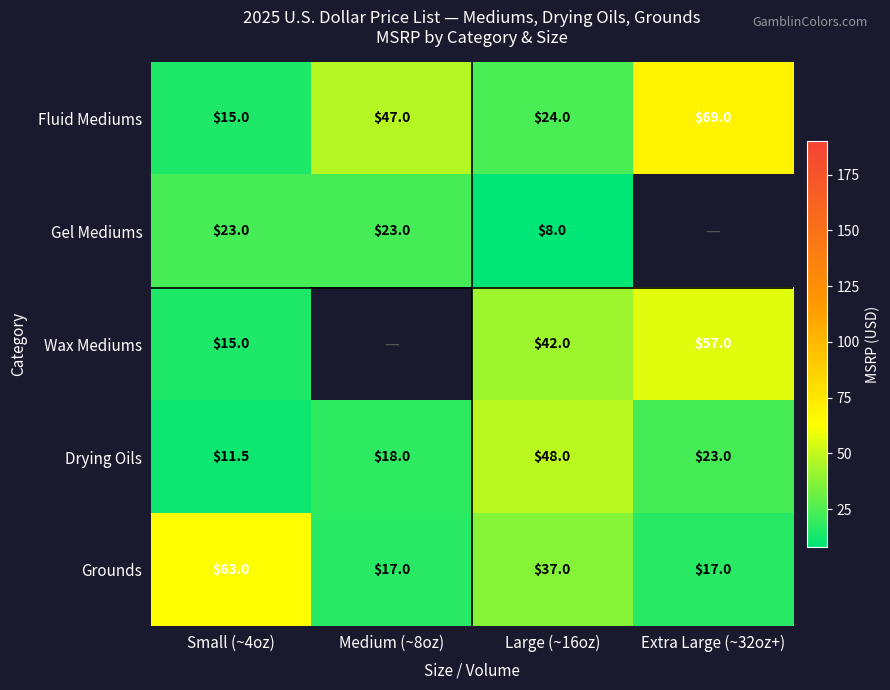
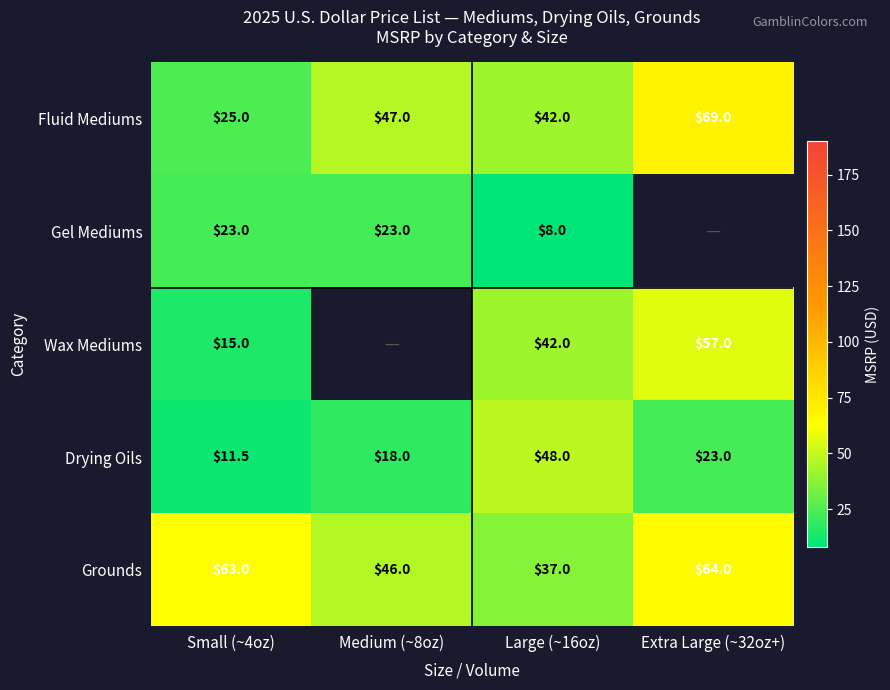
Fluid Mediums, Small (~4oz): $15.0 -> $25.0
Fluid Mediums, Large (~16oz): $24.0 -> $42.0
Grounds, Medium (~8oz): $17.0 -> $46.0
Grounds, Extra Large (~32oz+): $17.0 -> $64.0
